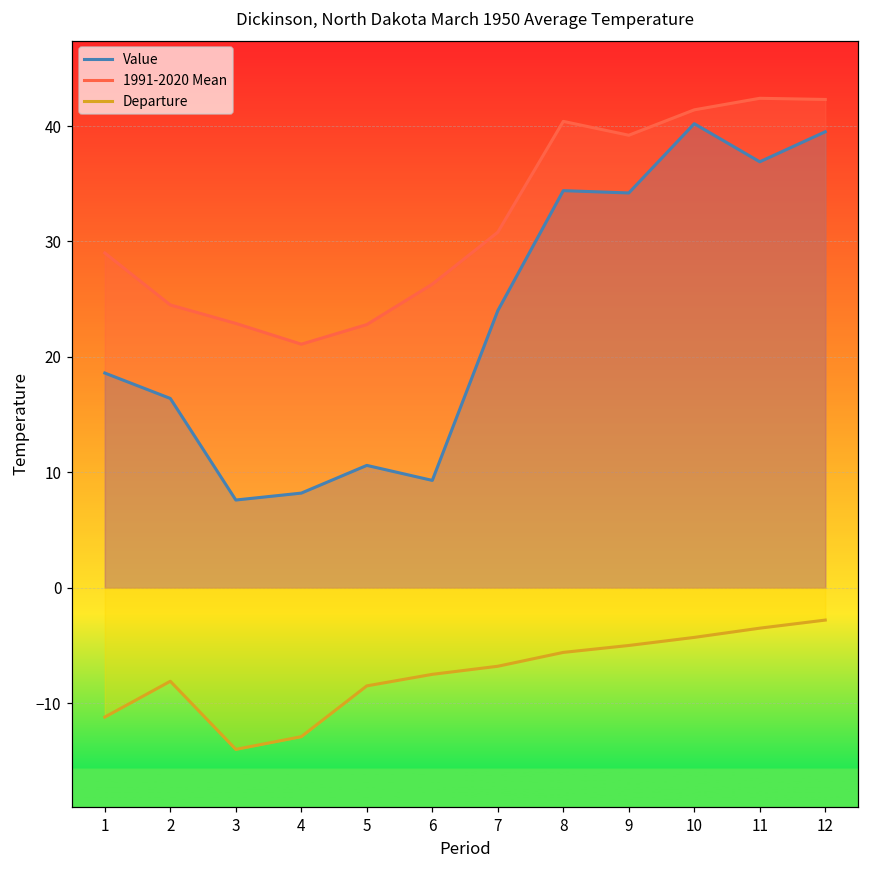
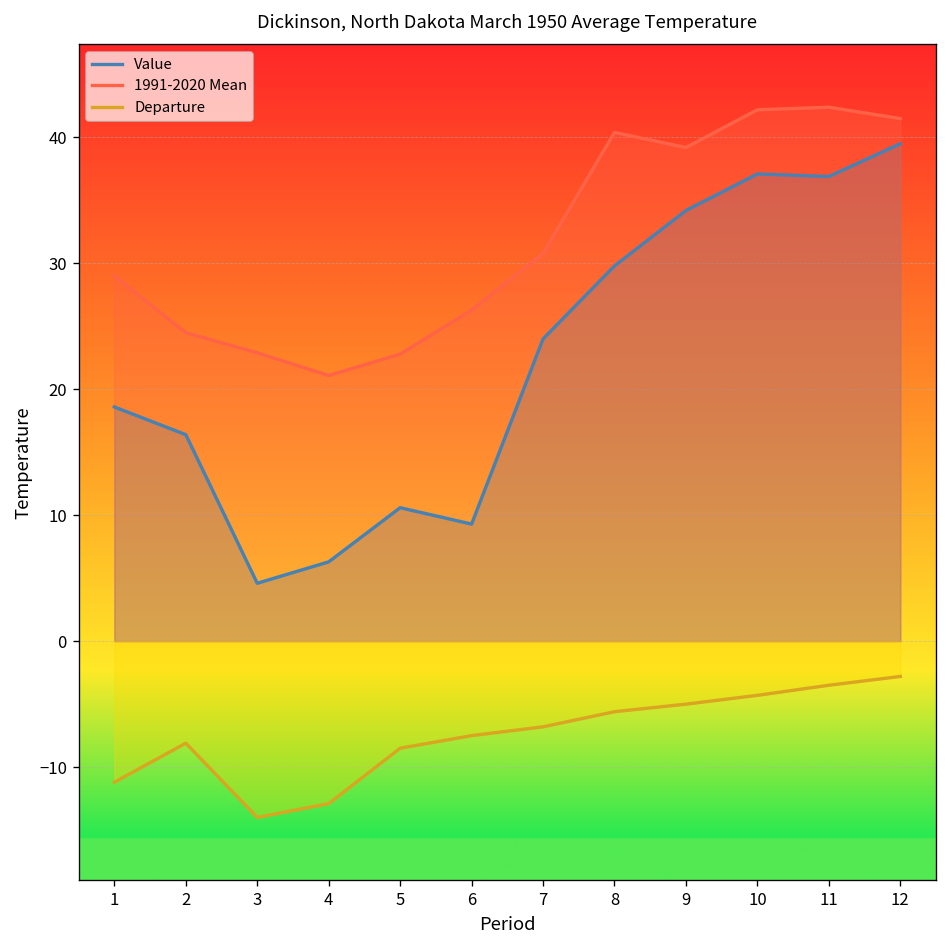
Value, 3: 7.6 -> 4.6
Value, 4: 8.2 -> 6.3
Value, 8: 34.4 -> 29.8
Value, 10: 40.2 -> 37.1
1991-2020 Mean, 10: 41.4 -> 42.2
1991-2020 Mean, 12: 42.3 -> 41.5
